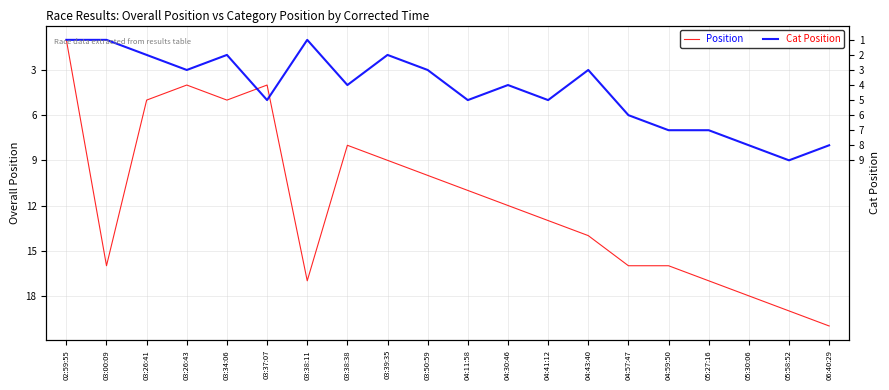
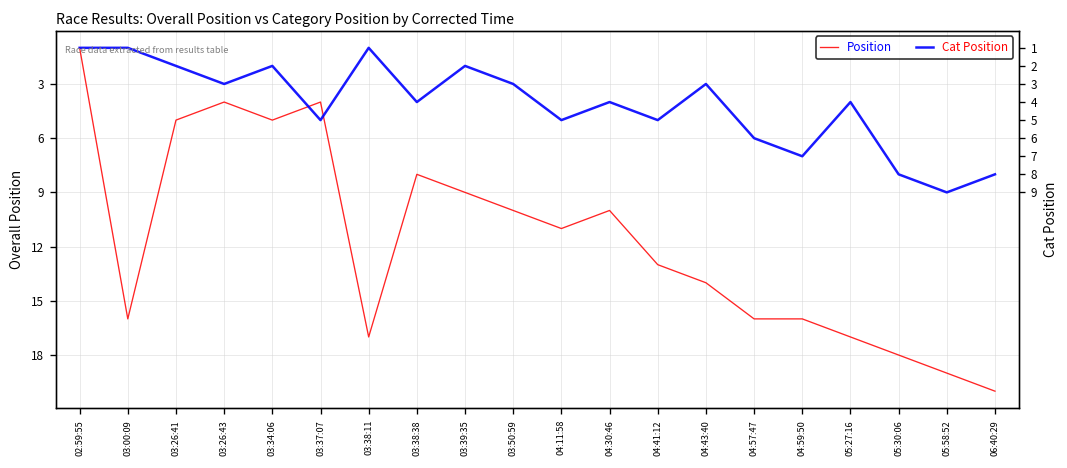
Position, 04:30:46: 12 -> 10
Cat Position, 05:27:16: 7 -> 4
